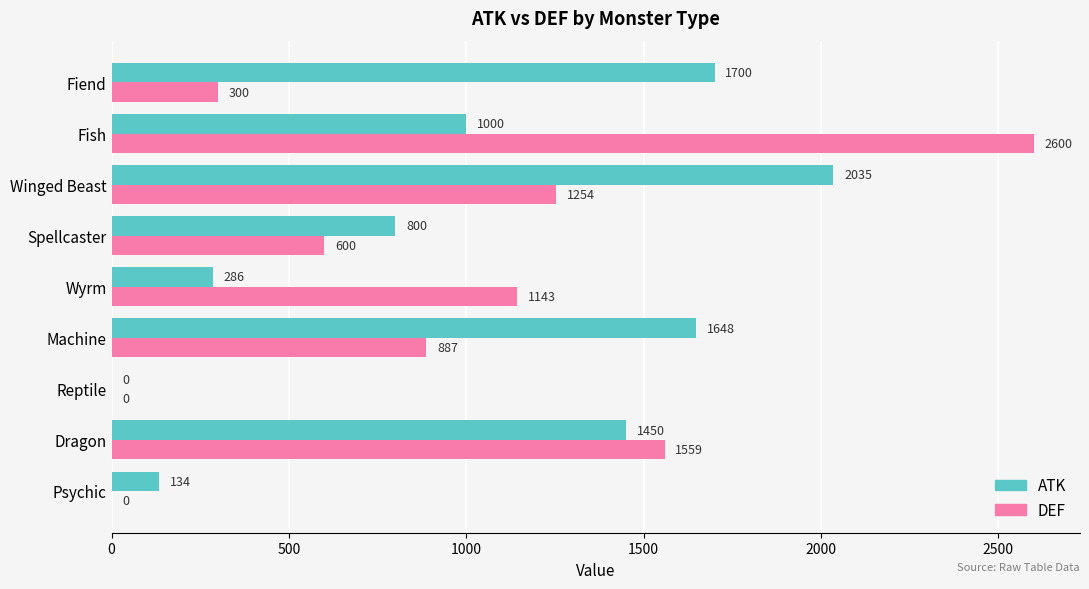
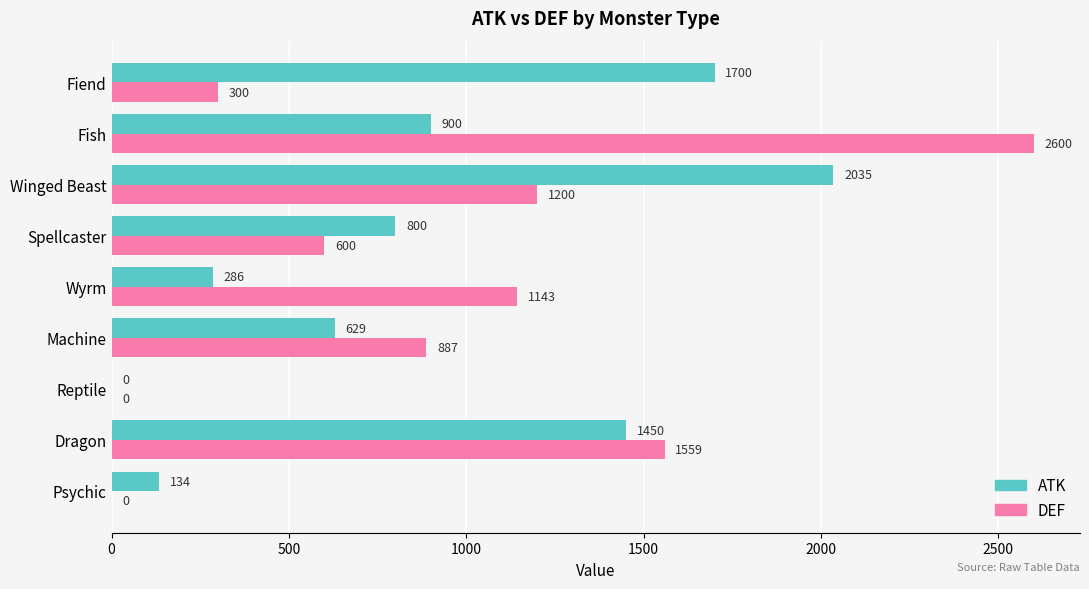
ATK, Fish: 1000 -> 900
DEF, Winged Beast: 1254 -> 1200
ATK, Machine: 1648 -> 629
